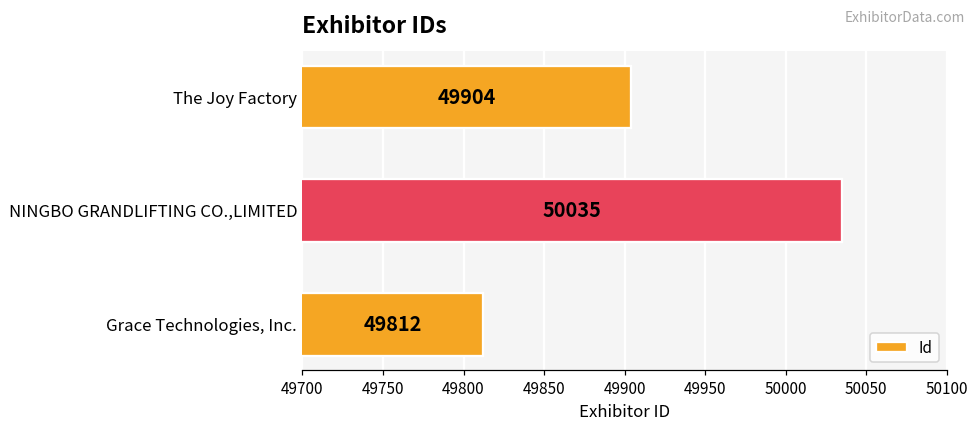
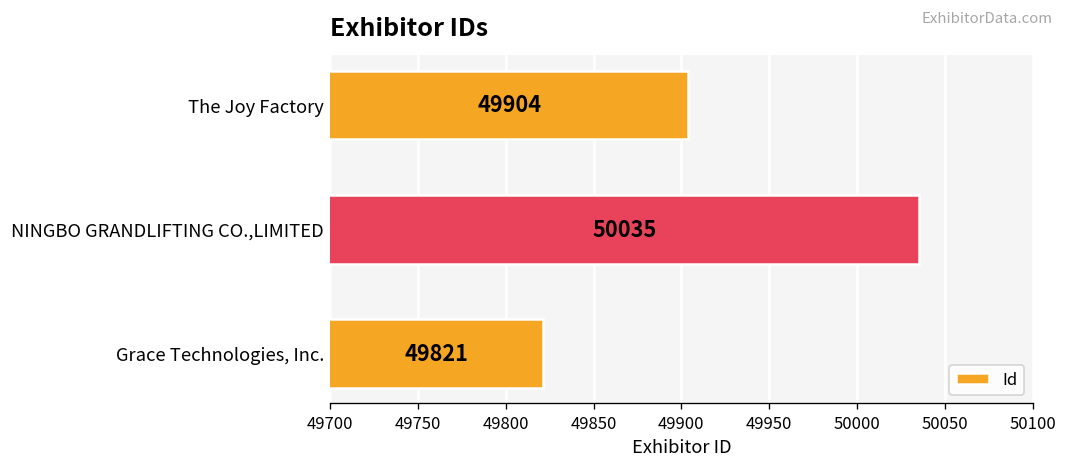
Grace Technologies, Inc.: 49812 -> 49821
